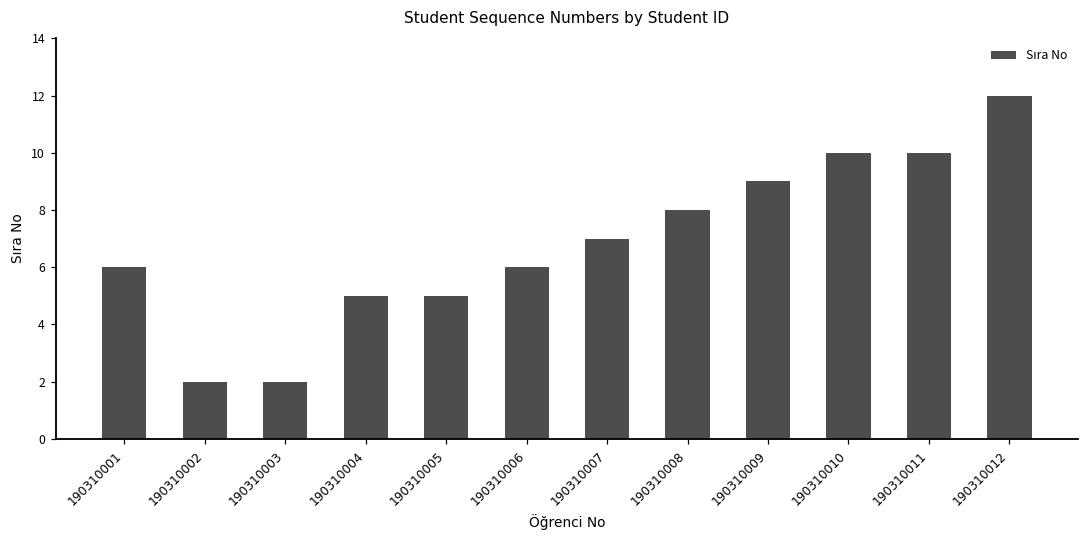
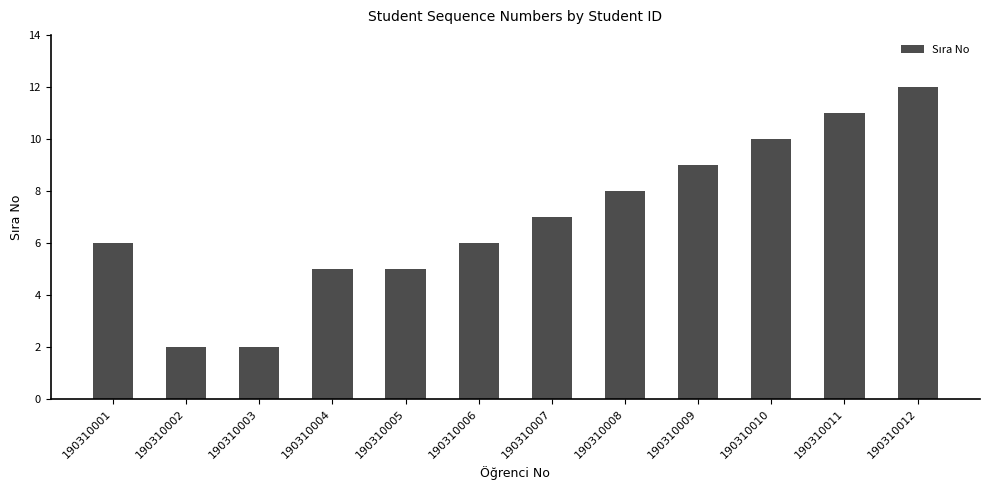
190310011: 10 -> 11
